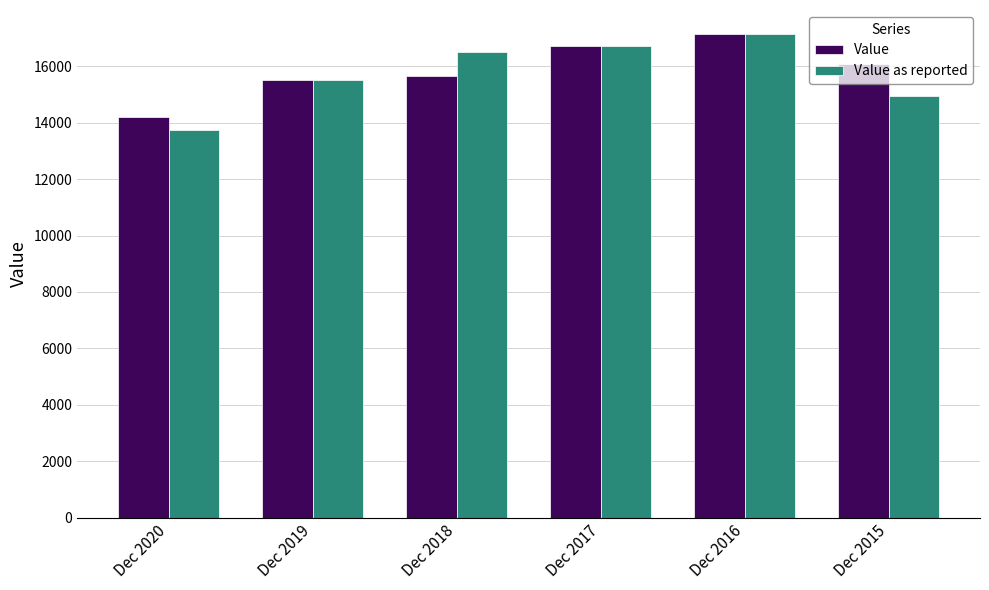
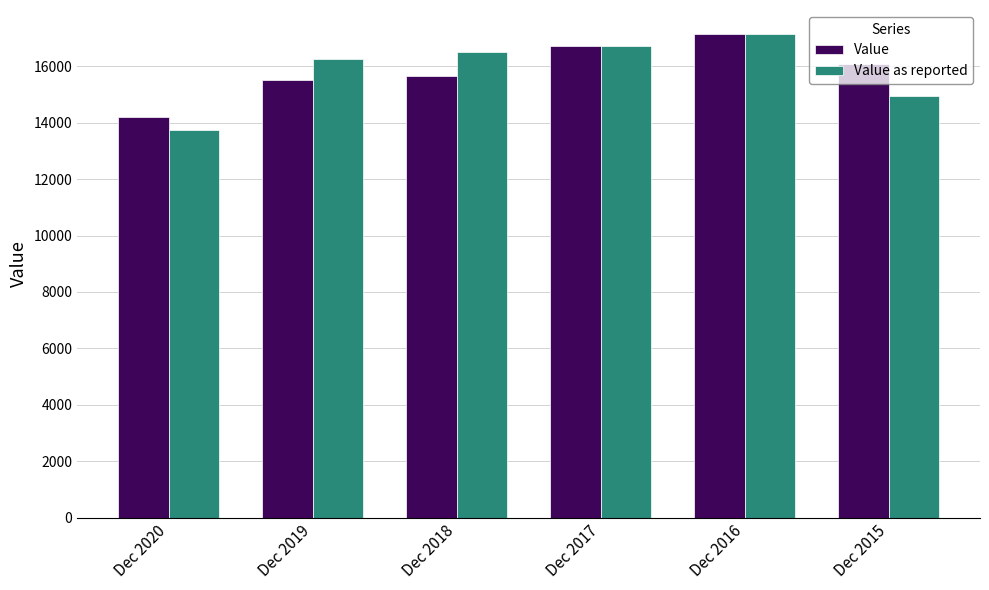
Value as reported, Dec 2019: 15500 -> 16300
